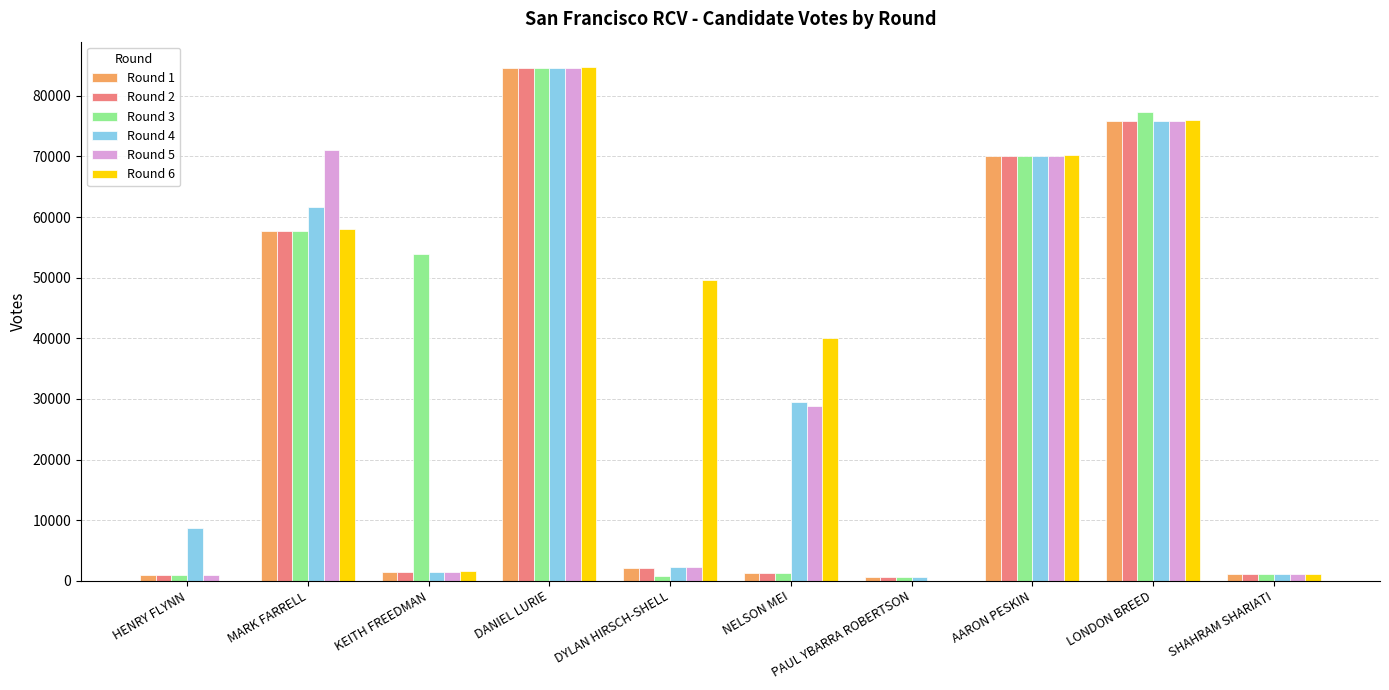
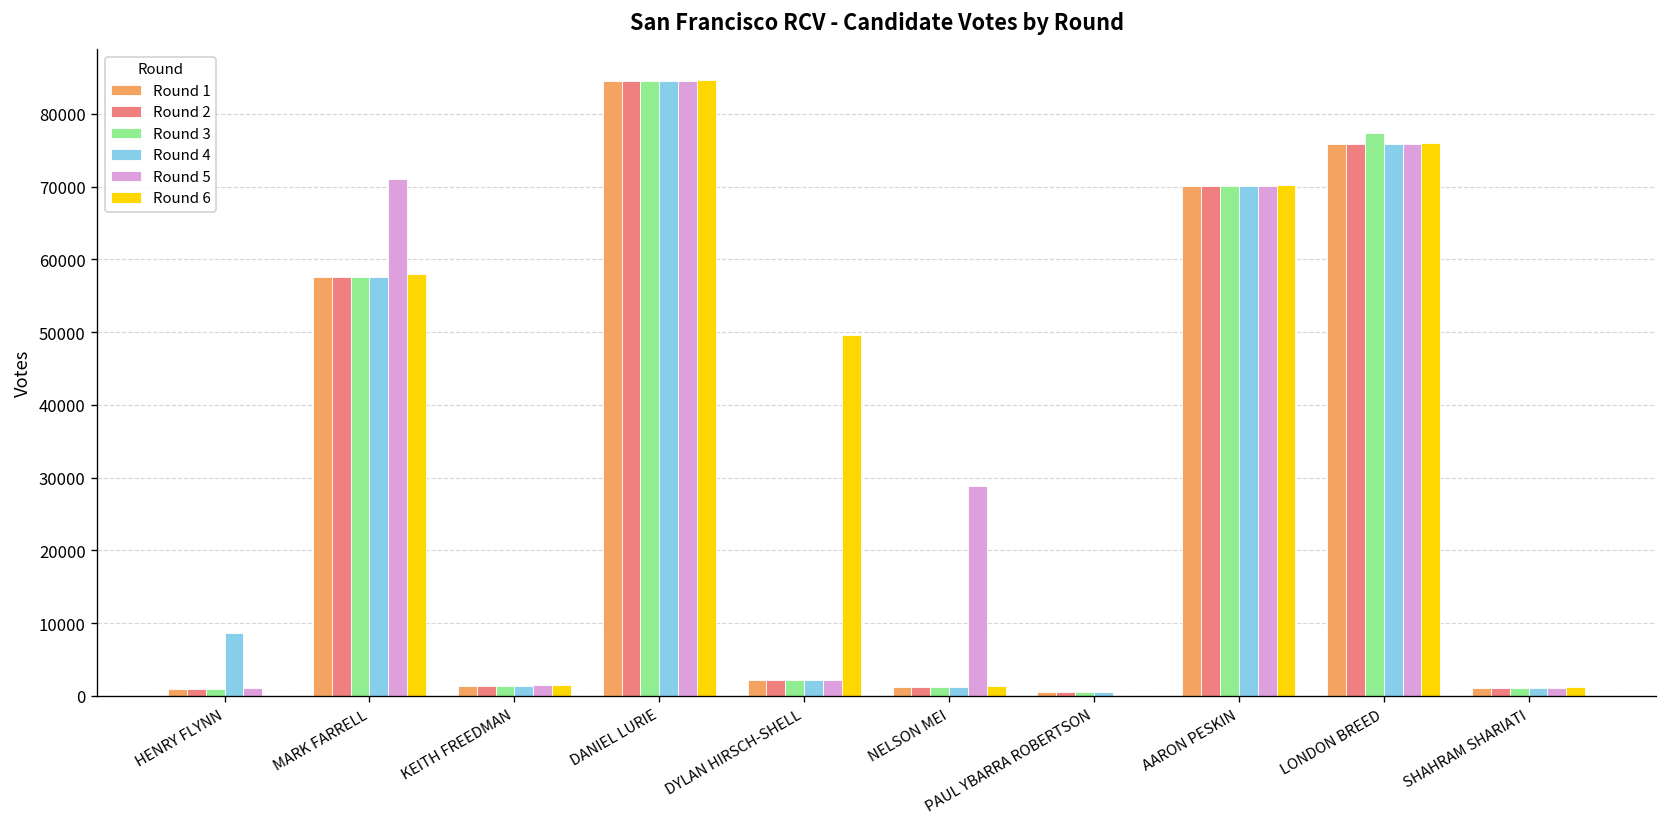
Round 4, MARK FARRELL: 62000 -> 58000
Round 3, KEITH FREEDMAN: 54000 -> 1000
Round 3, DYLAN HIRSCH-SHELL: 1000 -> 2000
Round 4, NELSON MEI: 30000 -> 1000
Round 6, NELSON MEI: 40000 -> 1000
